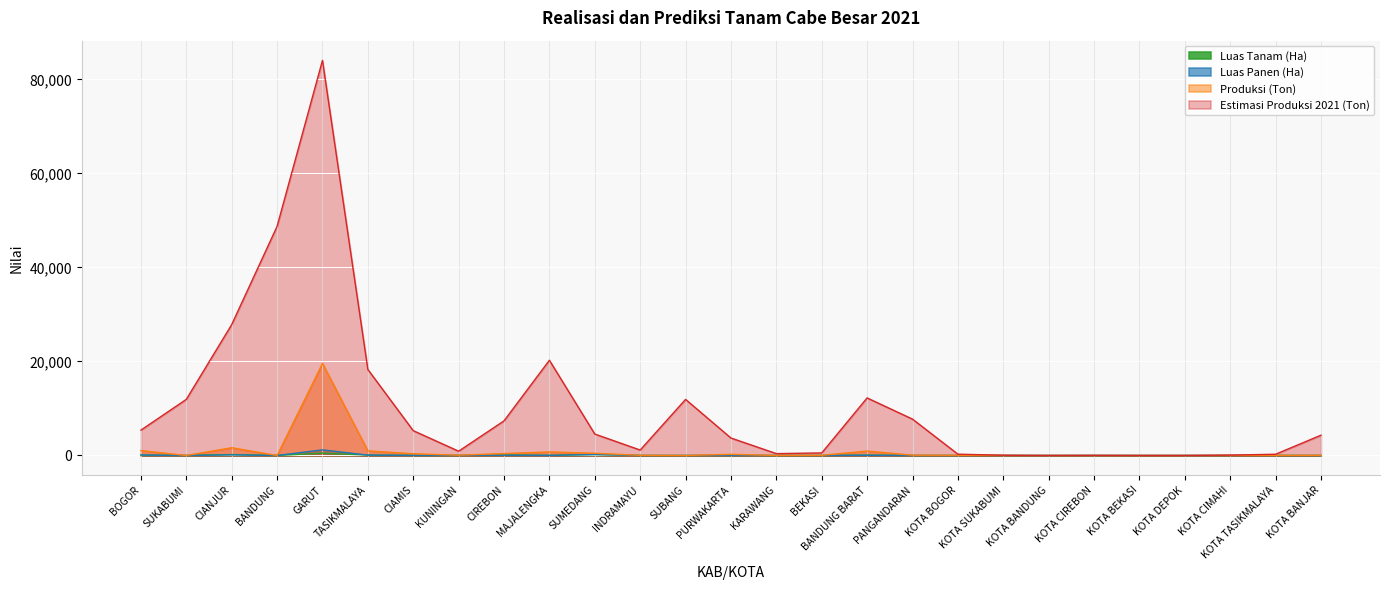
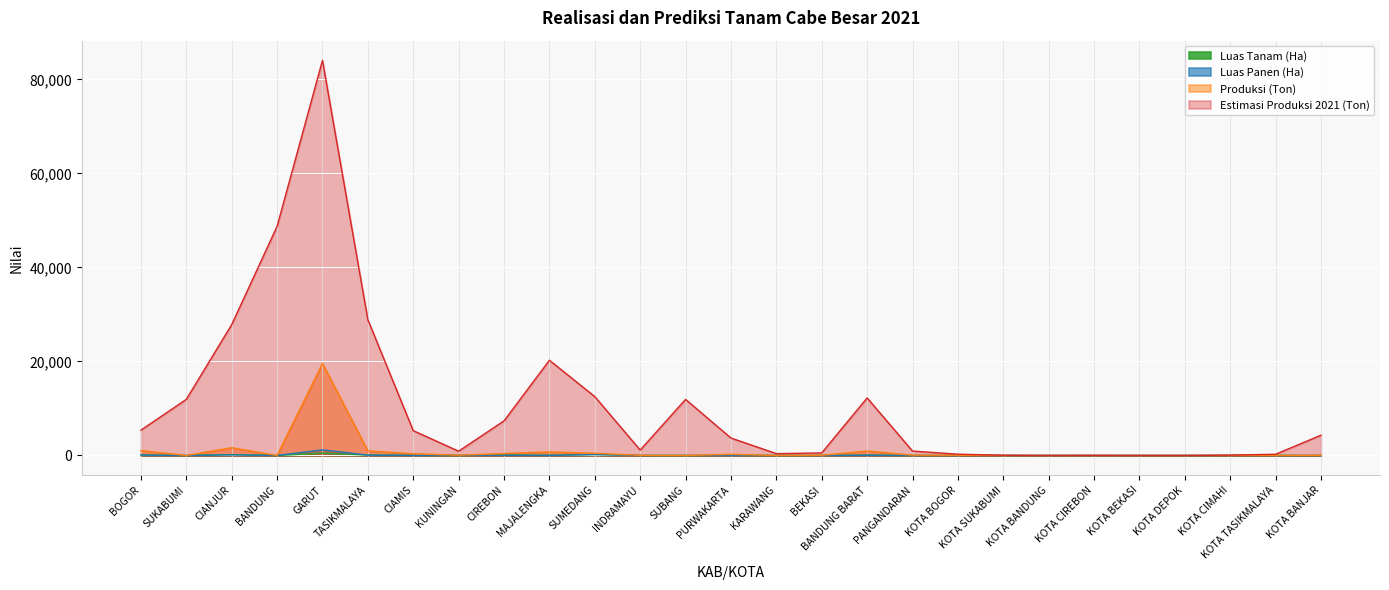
Estimasi Produksi 2021 (Ton), TASIKMALAYA: 18,000 -> 29,000
Estimasi Produksi 2021 (Ton), SUMEDANG: 5,000 -> 13,000
Estimasi Produksi 2021 (Ton), PANGANDARAN: 8,000 -> 1,000
